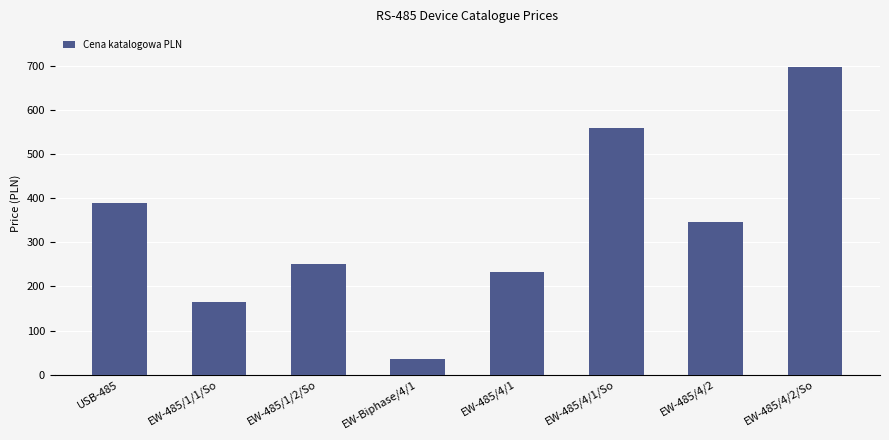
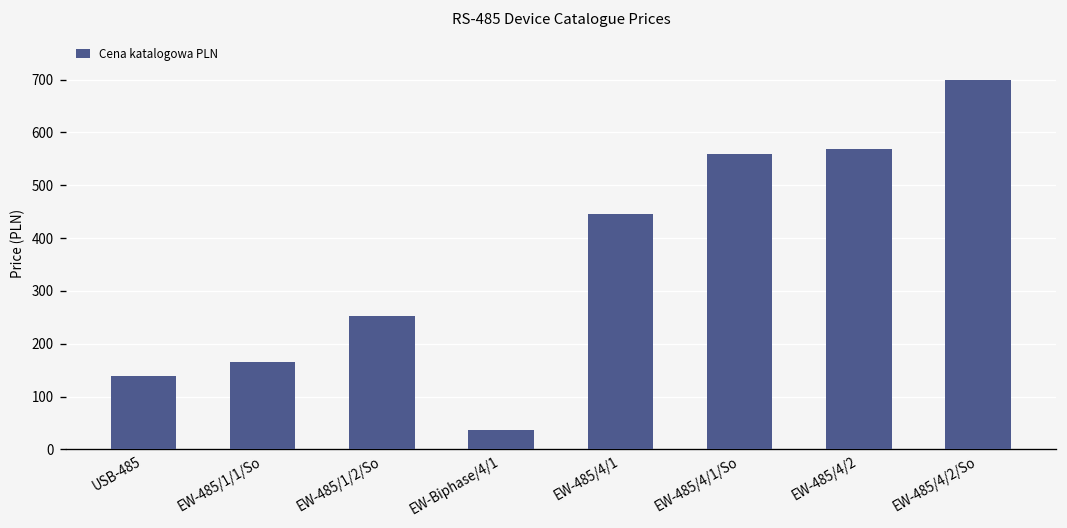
USB-485: 390 -> 140
EW-485/4/1: 230 -> 450
EW-485/4/2: 350 -> 570
